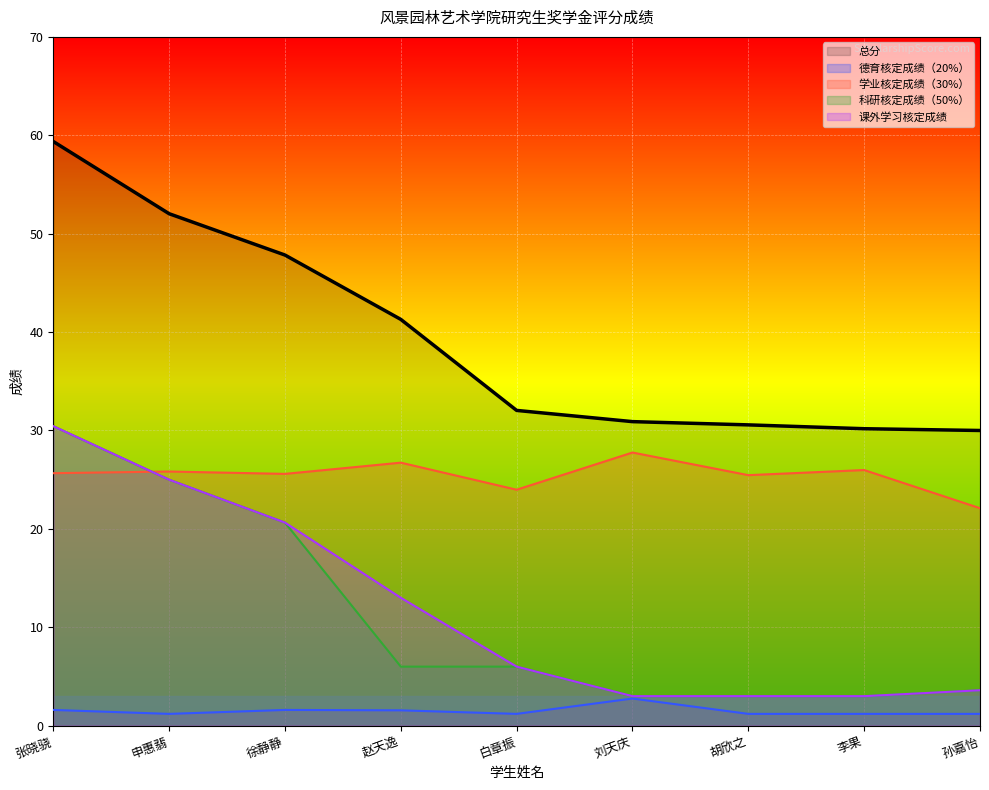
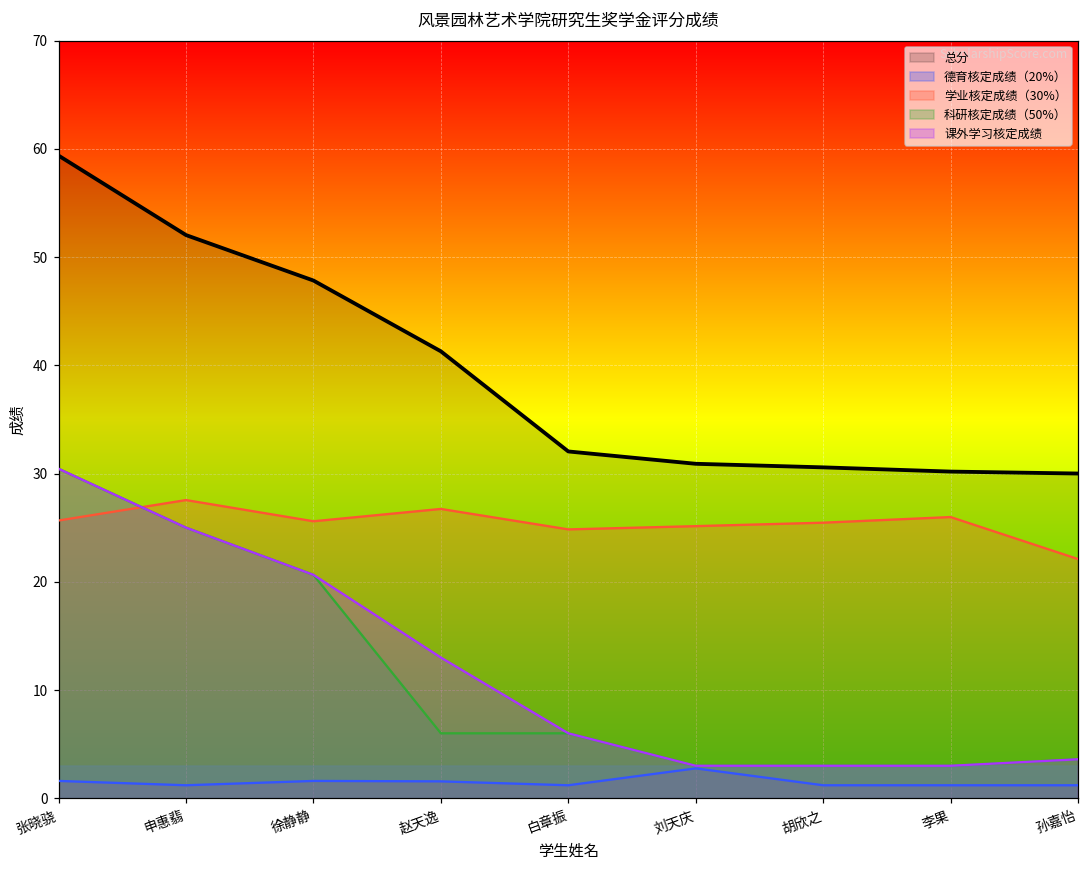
学业核定成绩（30%）, 申惠翡: 26 -> 28
学业核定成绩（30%）, 白章振: 24 -> 25
学业核定成绩（30%）, 刘天庆: 28 -> 25
